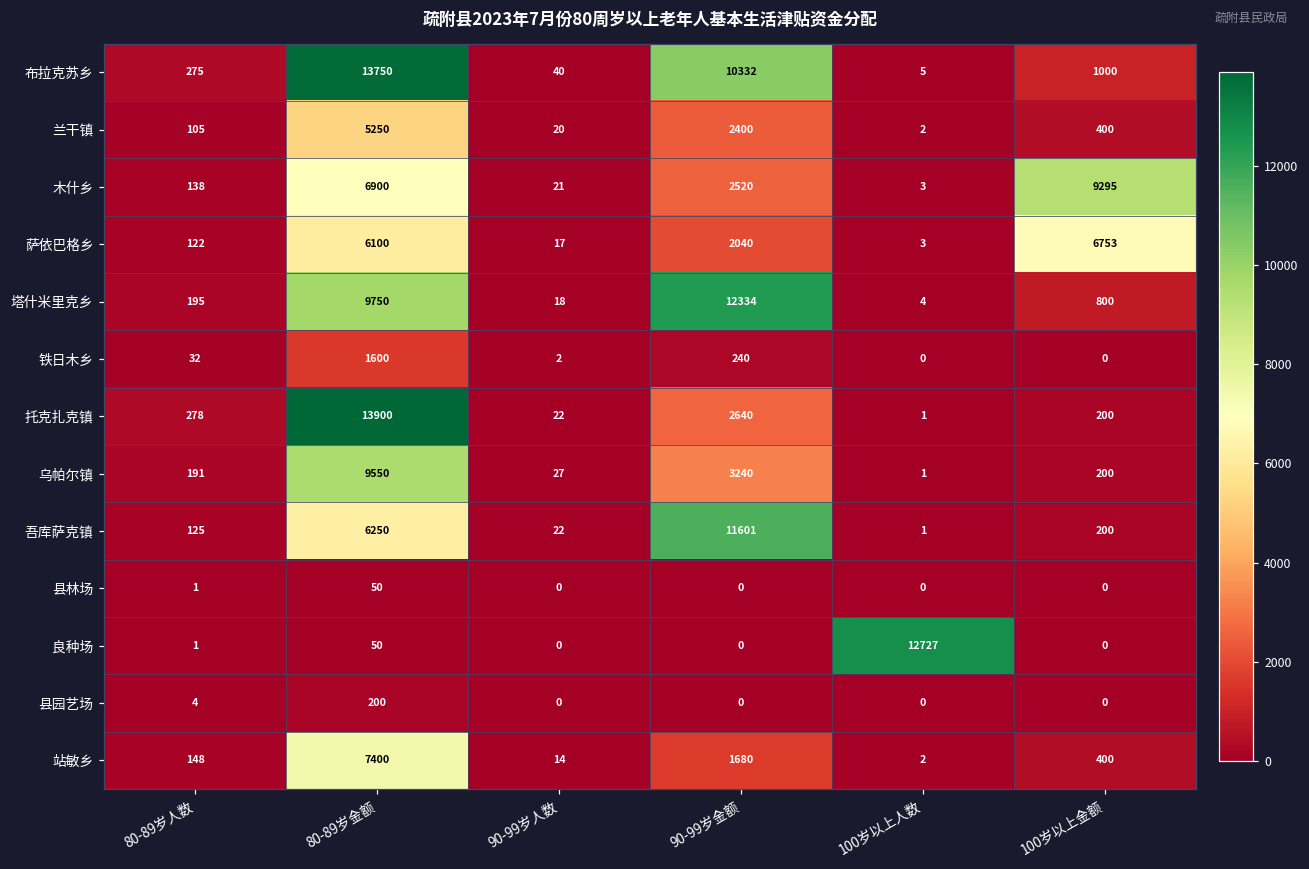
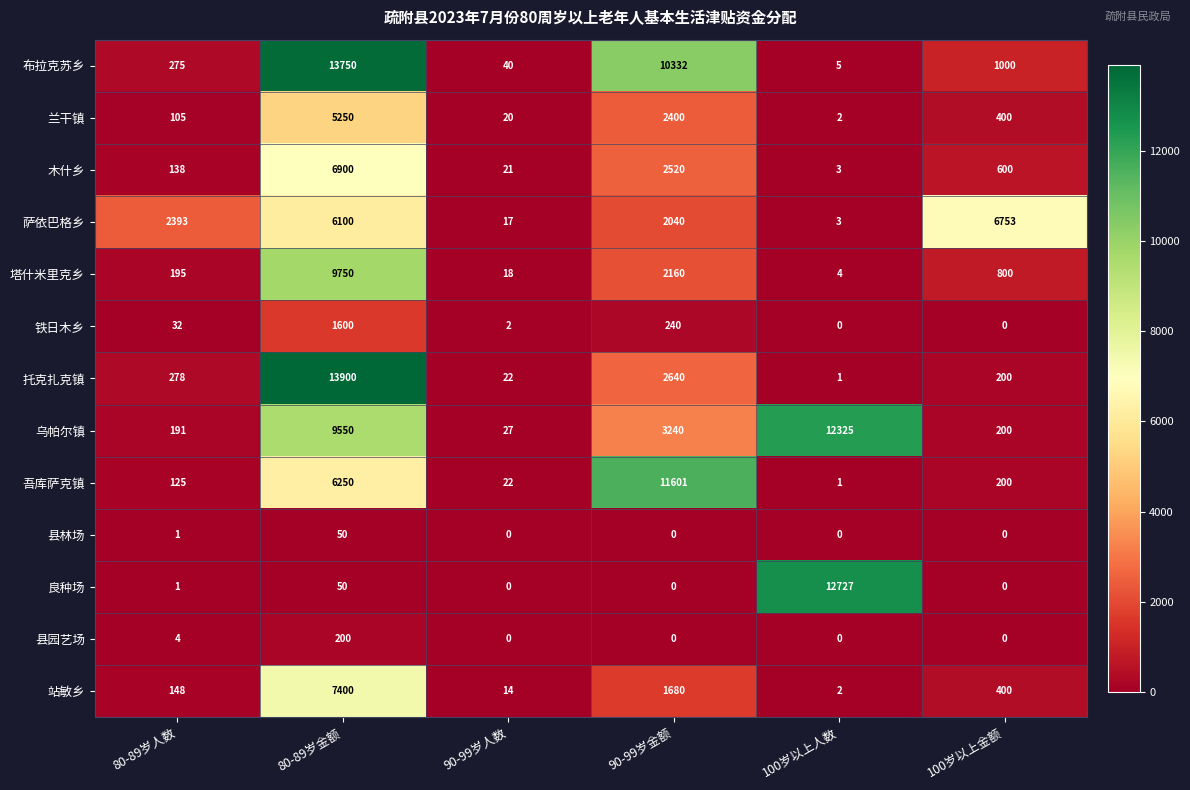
木什乡, 100岁以上金额: 9295 -> 600
萨依巴格乡, 80-89岁人数: 122 -> 2393
塔什米里克乡, 90-99岁金额: 12334 -> 2160
乌帕尔镇, 100岁以上人数: 1 -> 12325
